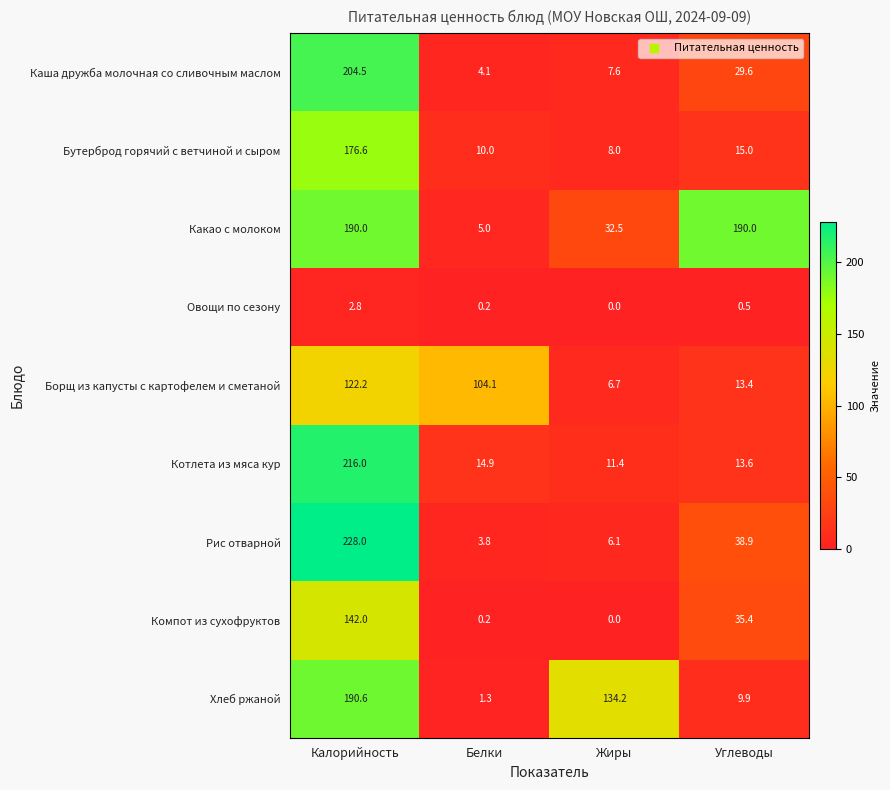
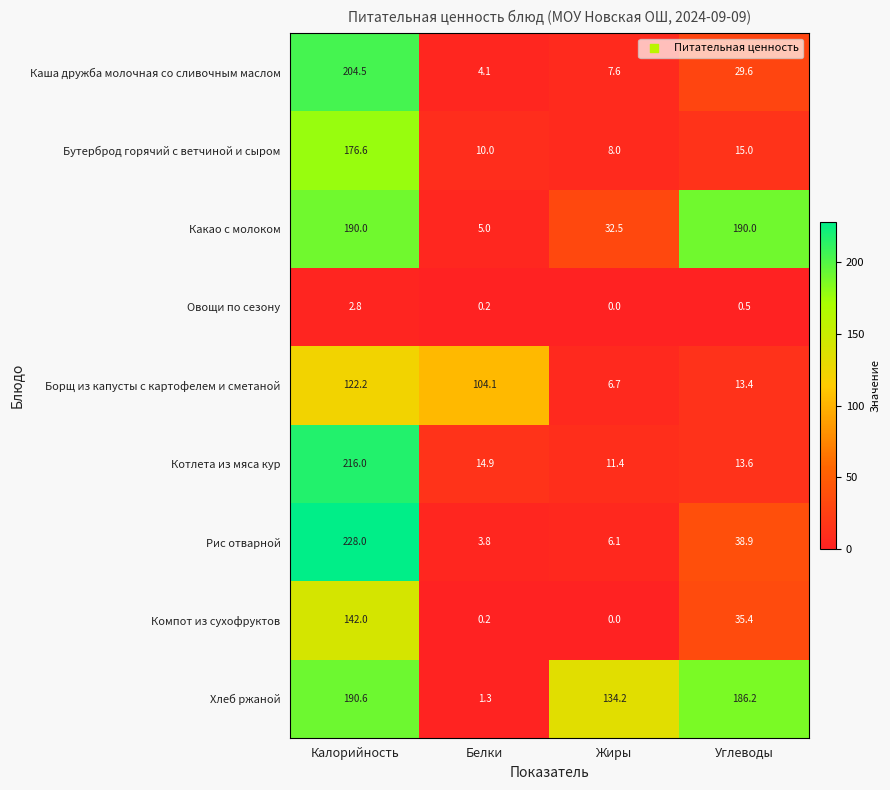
Хлеб ржаной, Углеводы: 9.9 -> 186.2
